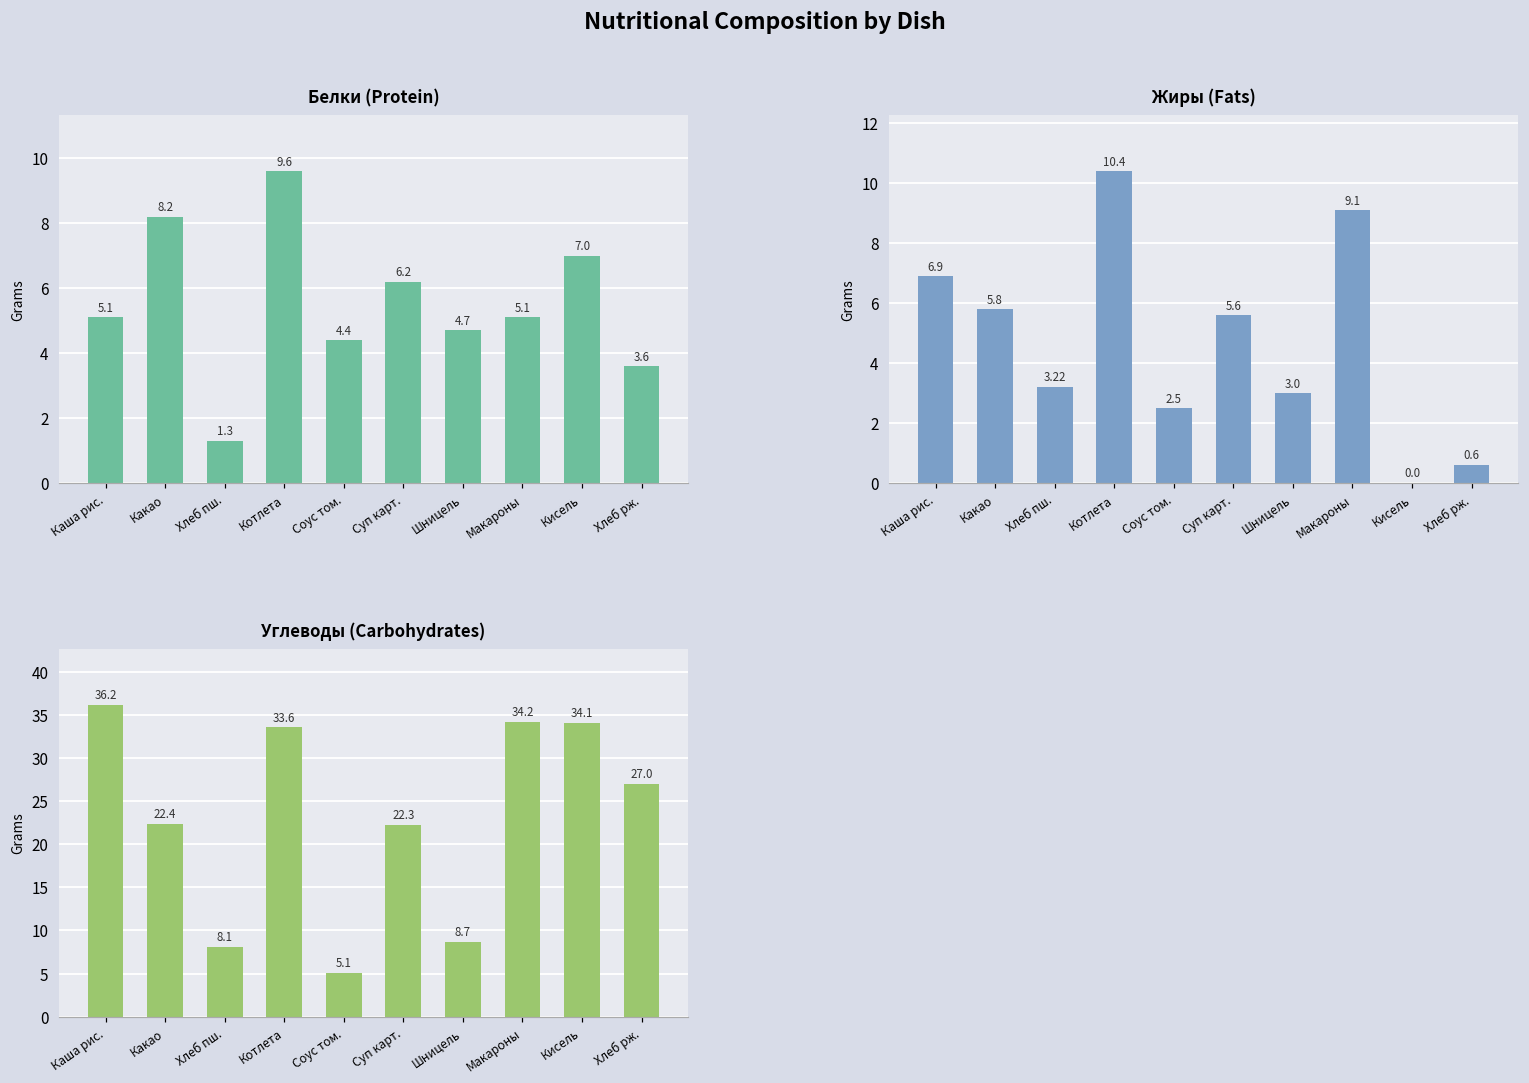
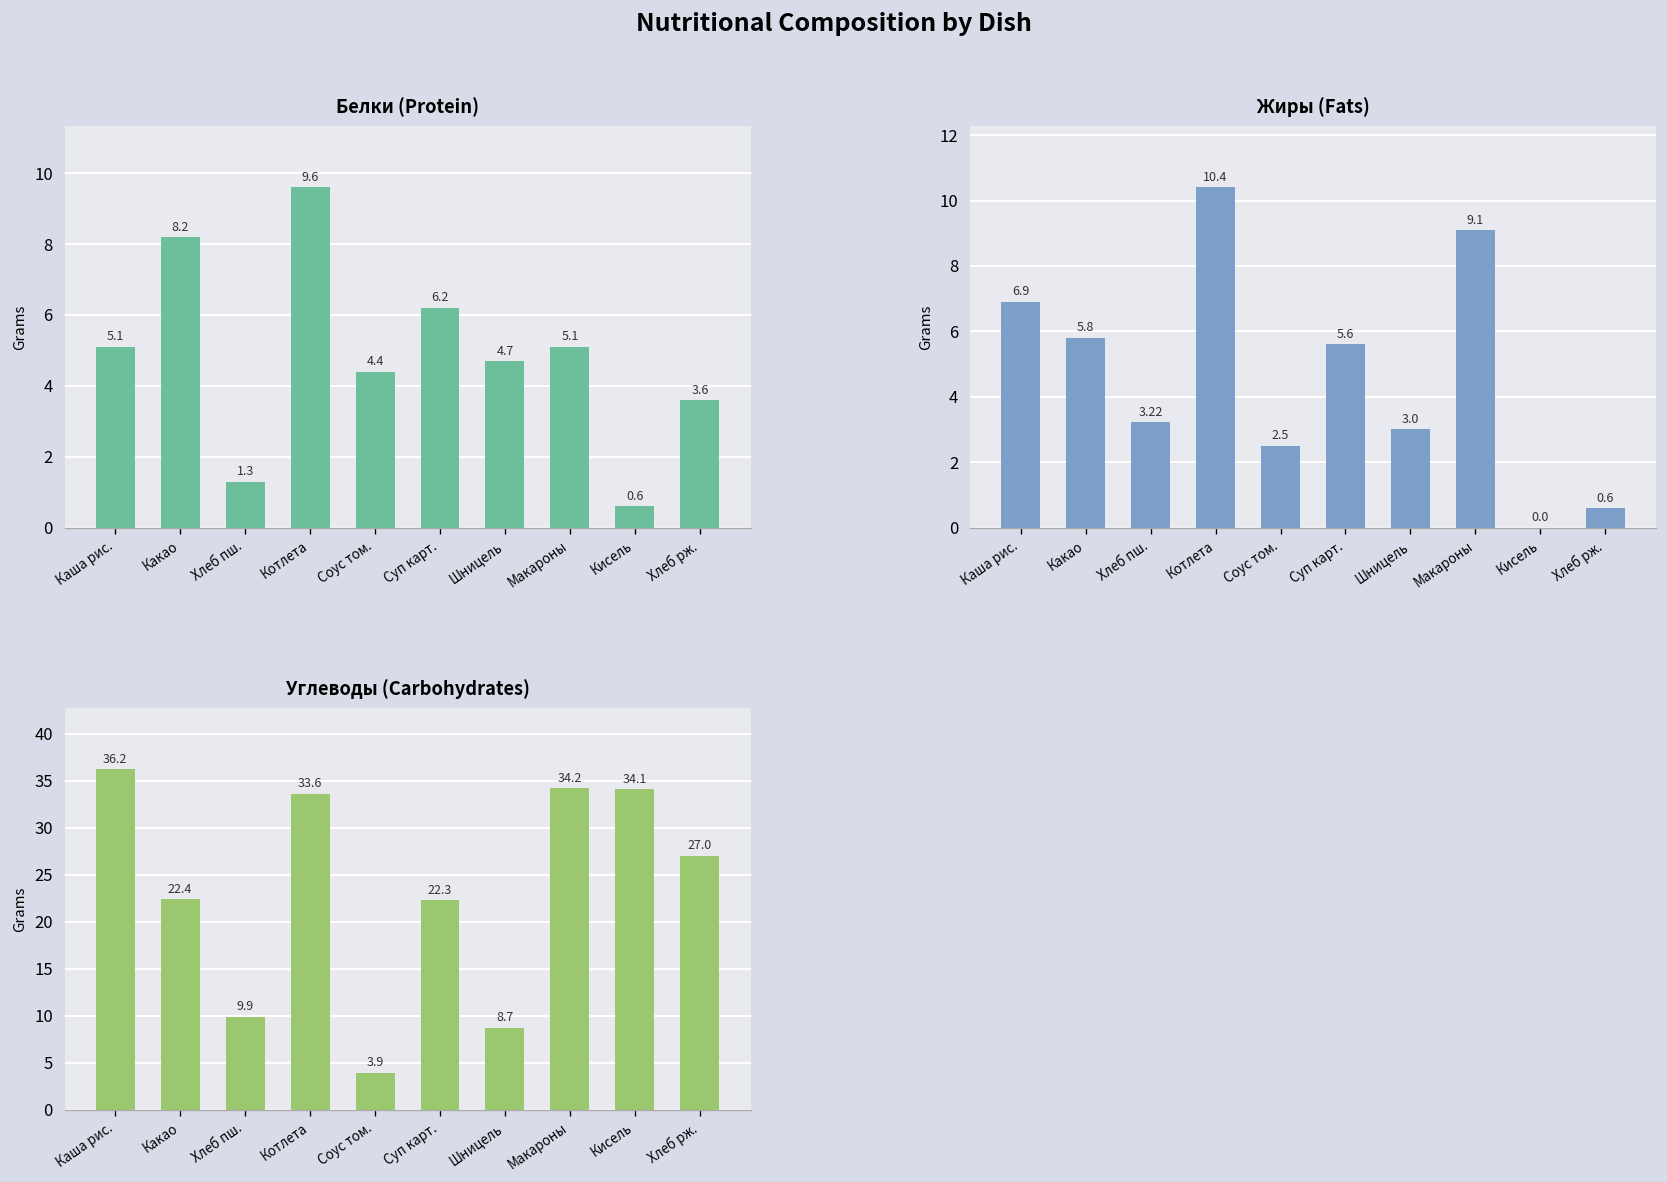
Белки (Protein), Кисель: 7.0 -> 0.6
Углеводы (Carbohydrates), Хлеб пш.: 8.1 -> 9.9
Углеводы (Carbohydrates), Соус том.: 5.1 -> 3.9
